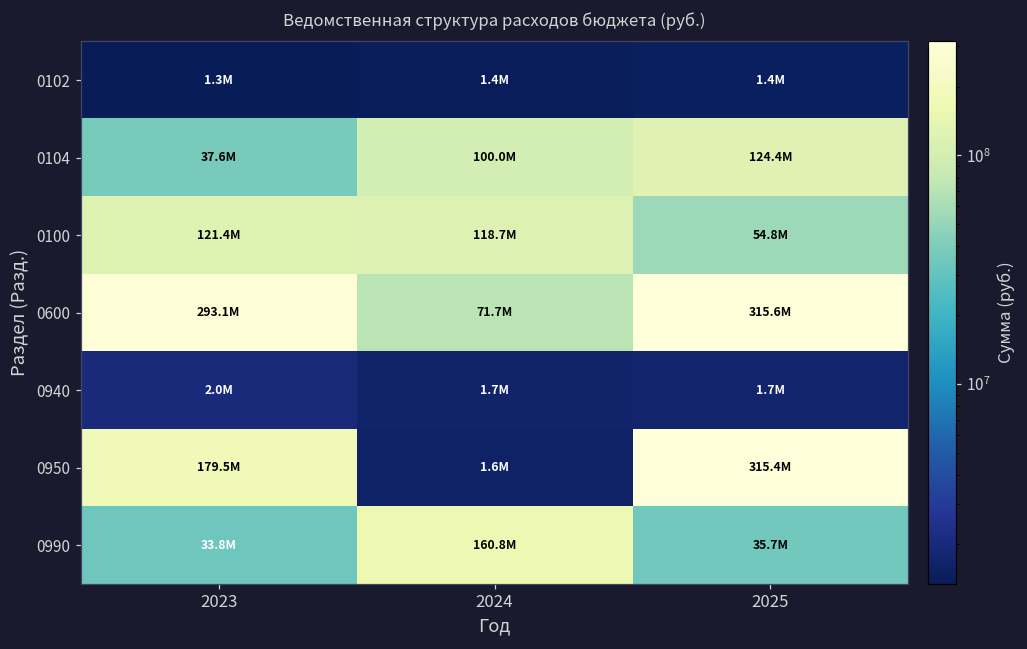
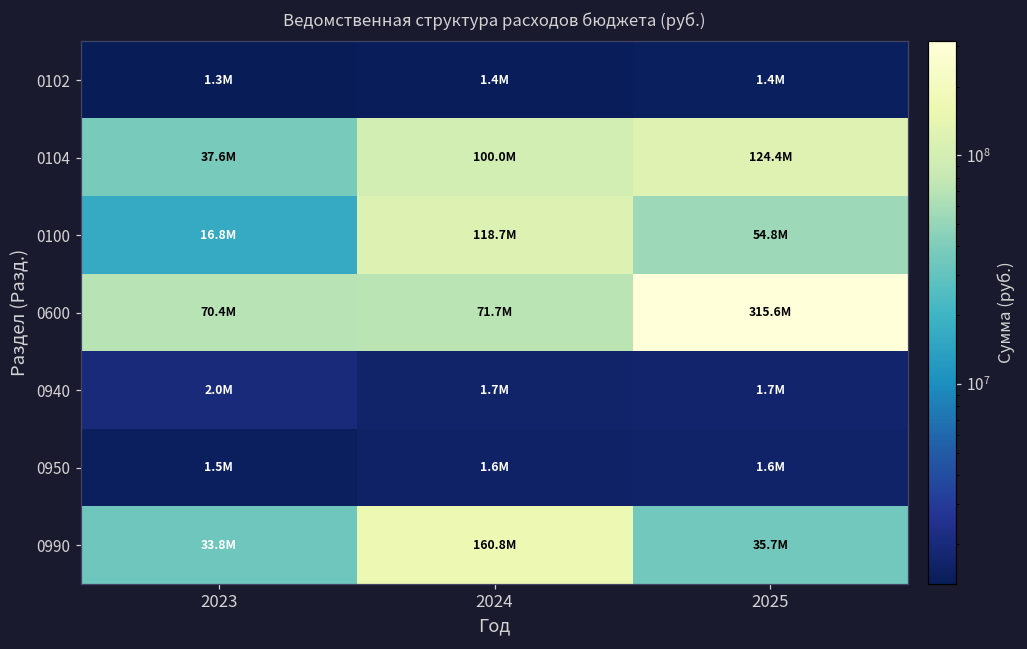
0100, 2023: 121.4M -> 16.8M
0600, 2023: 293.1M -> 70.4M
0950, 2023: 179.5M -> 1.5M
0950, 2025: 315.4M -> 1.6M
